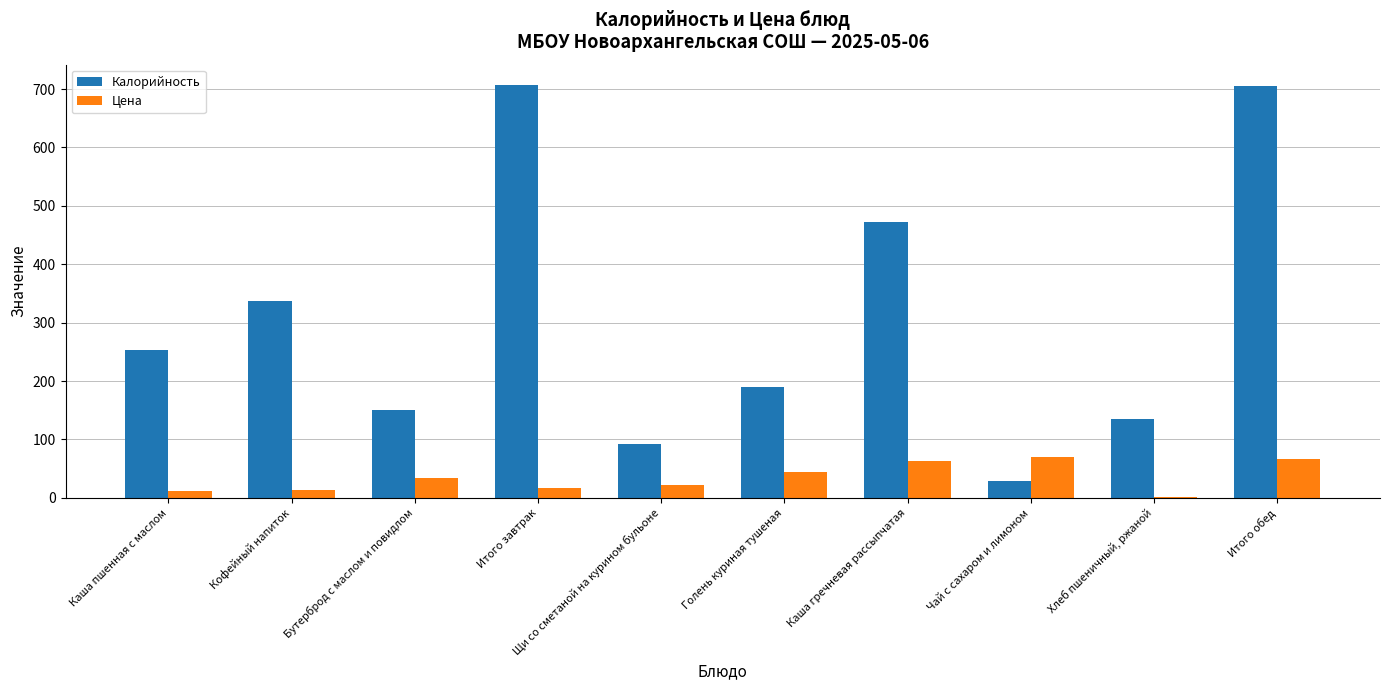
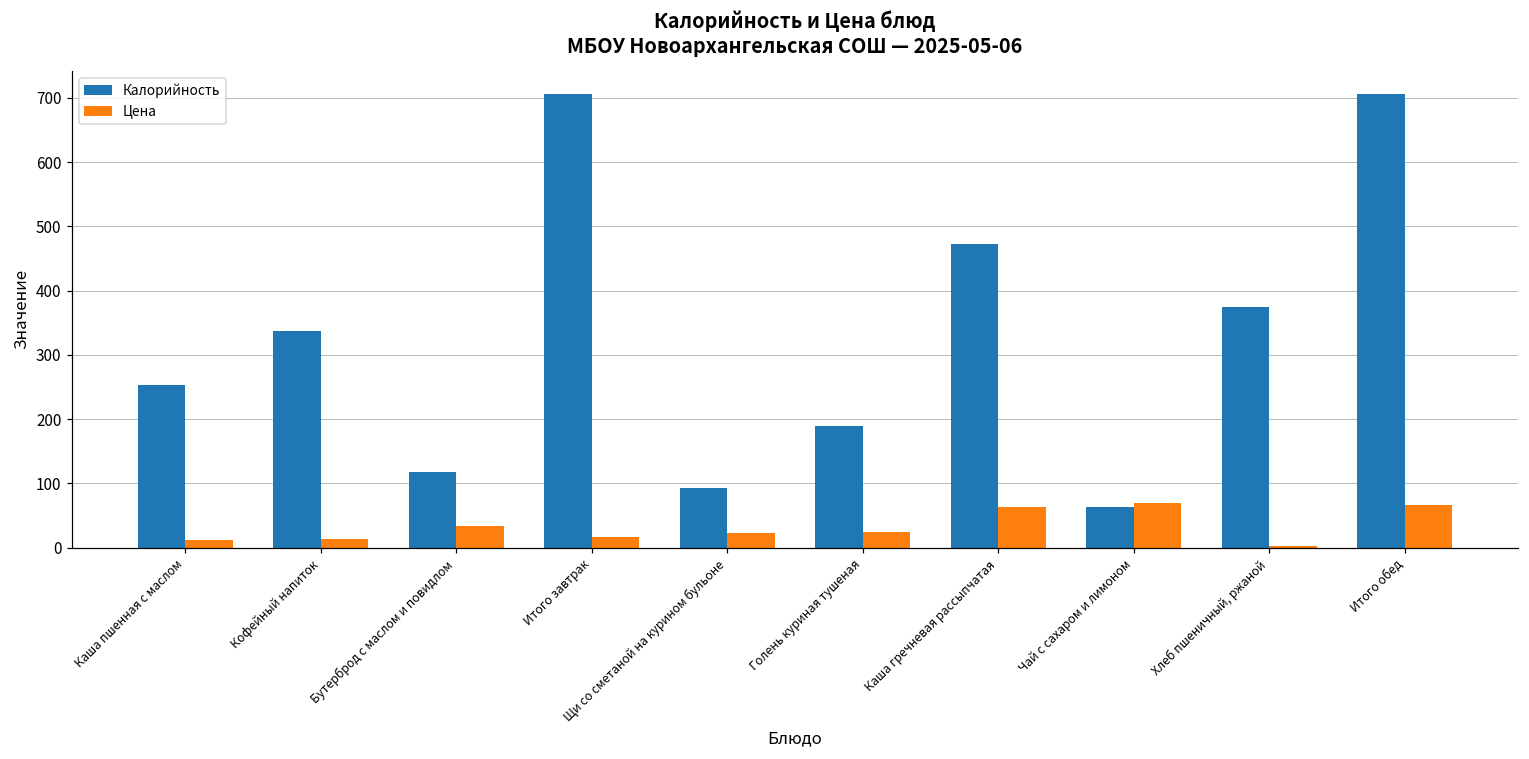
Калорийность, Бутерброд с маслом и повидлом: 150 -> 120
Цена, Голень куриная тушеная: 40 -> 30
Калорийность, Чай с сахаром и лимоном: 30 -> 60
Калорийность, Хлеб пшеничный, ржаной: 130 -> 370
